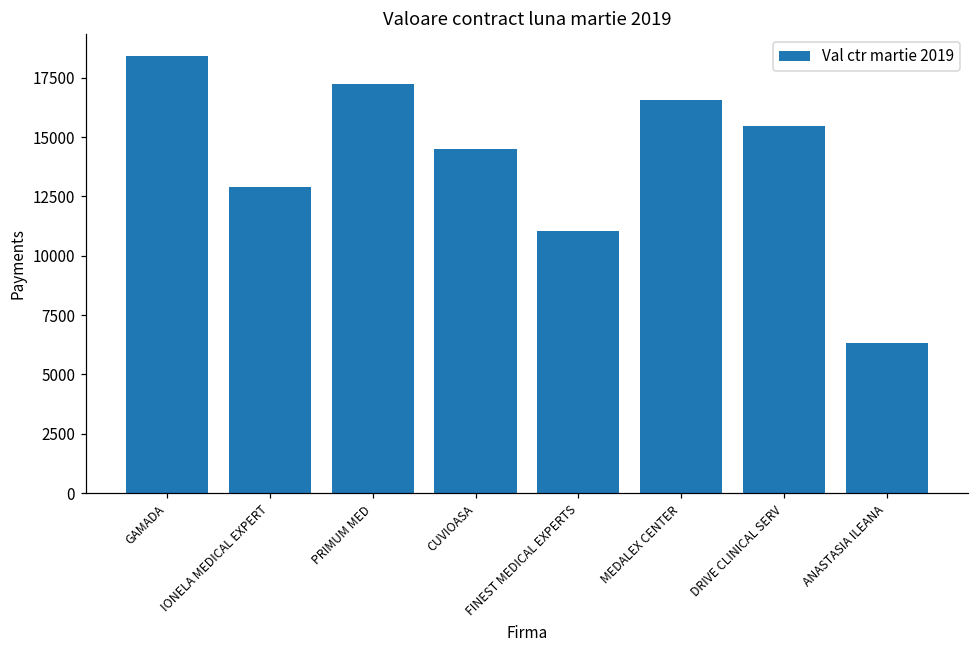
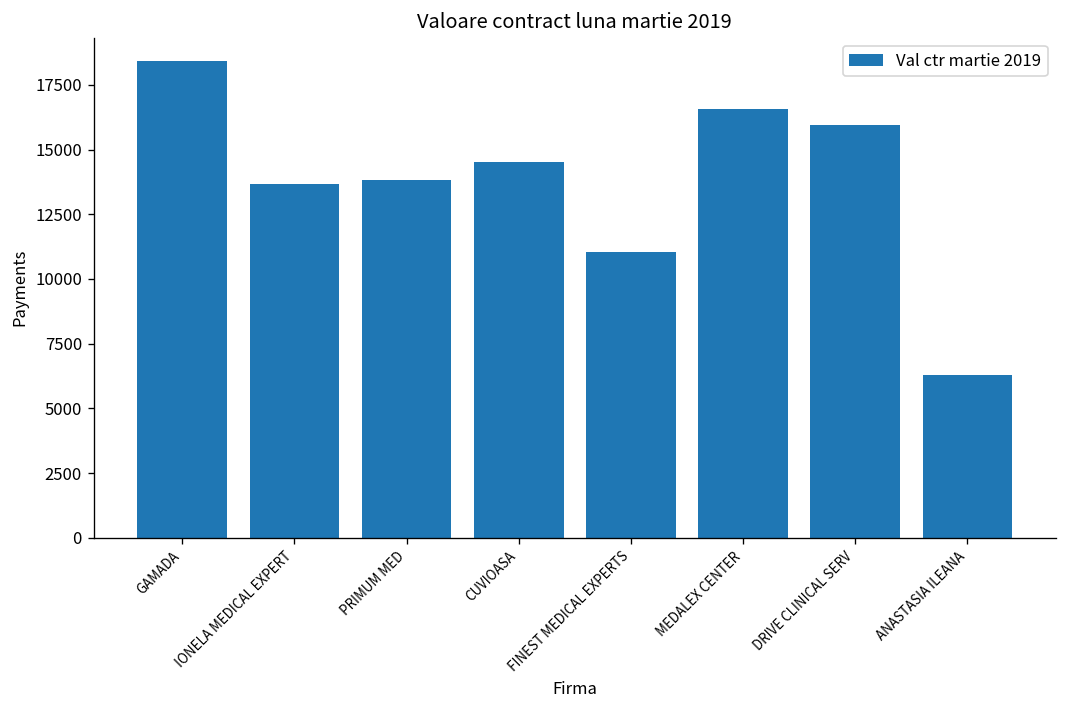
IONELA MEDICAL EXPERT: 12900 -> 13700
PRIMUM MED: 17200 -> 13800
DRIVE CLINICAL SERV: 15500 -> 15900
